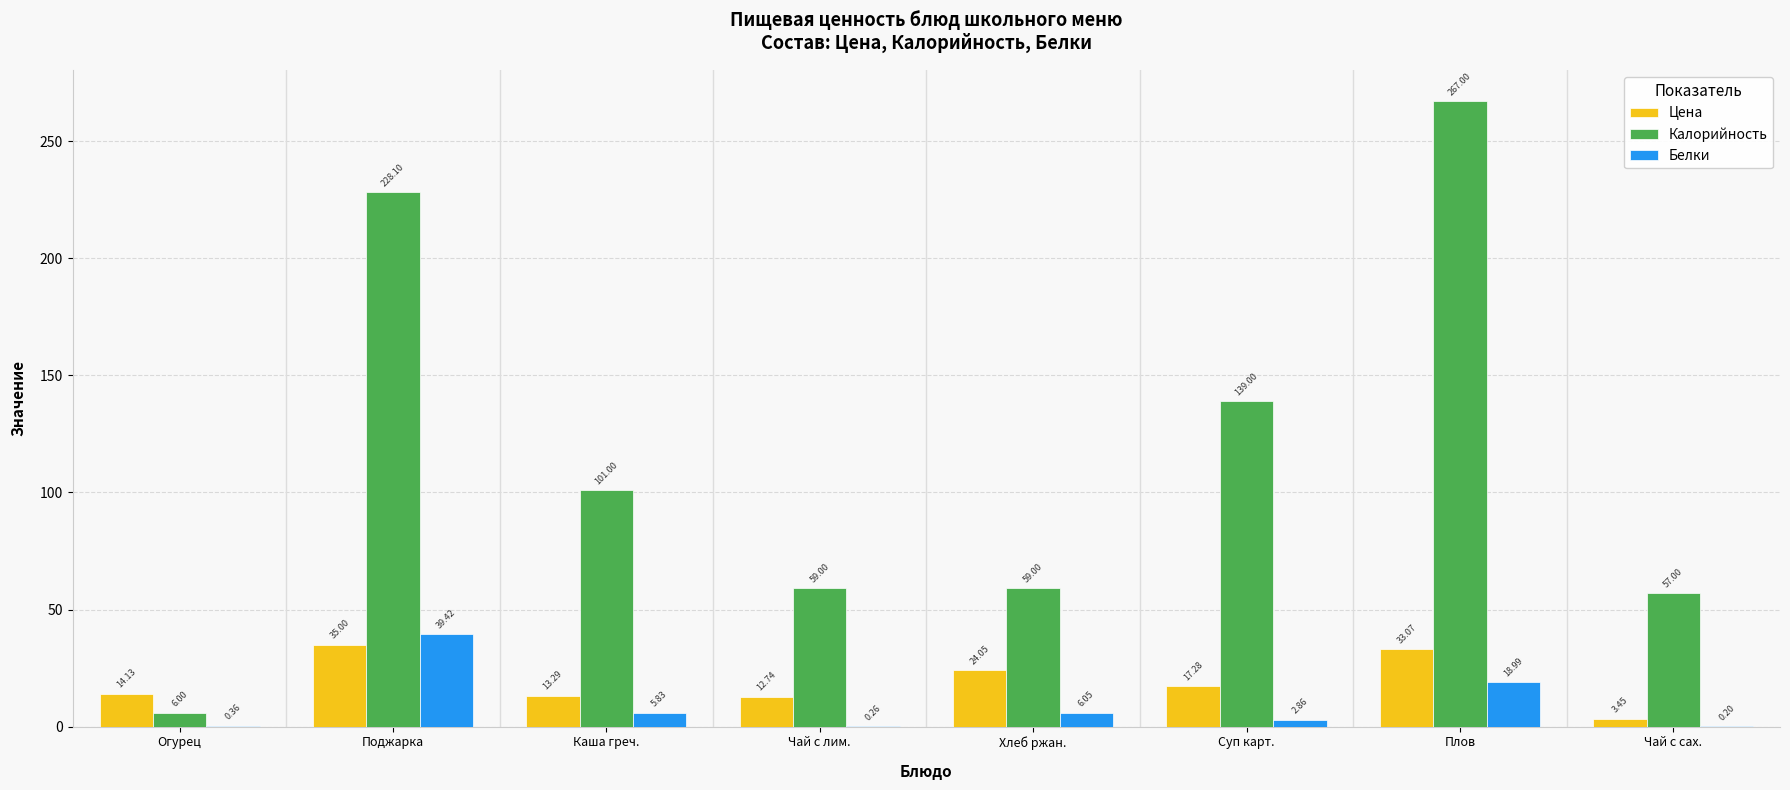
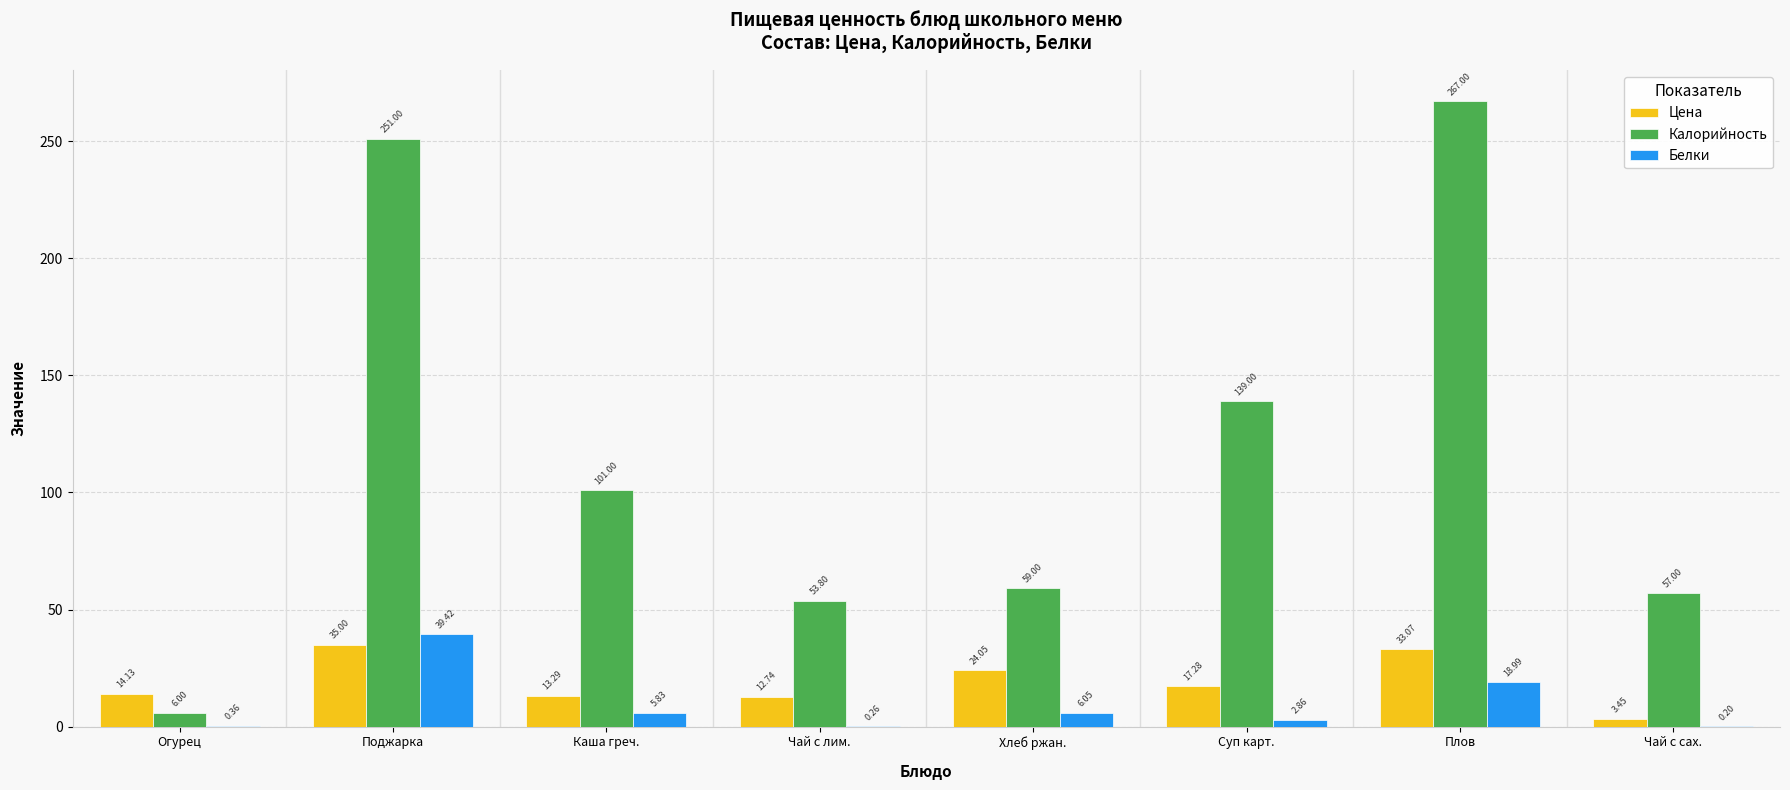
Калорийность, Поджарка: 228.10 -> 251.00
Калорийность, Чай с лим.: 59.00 -> 53.80
